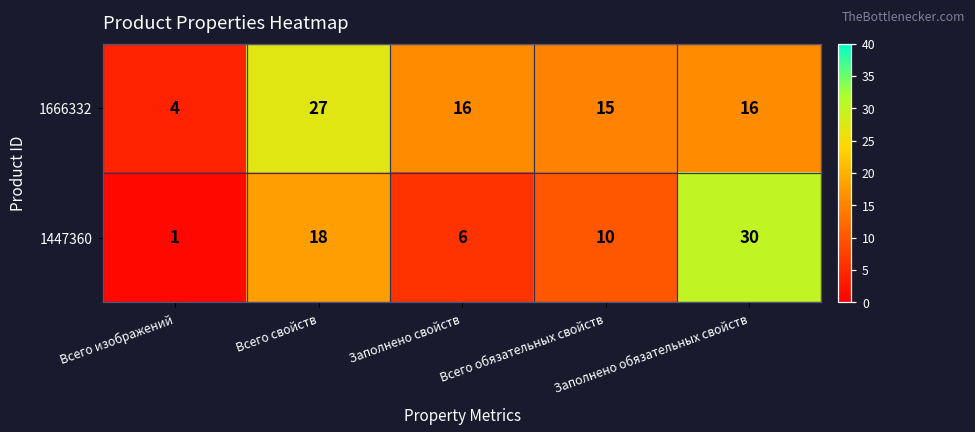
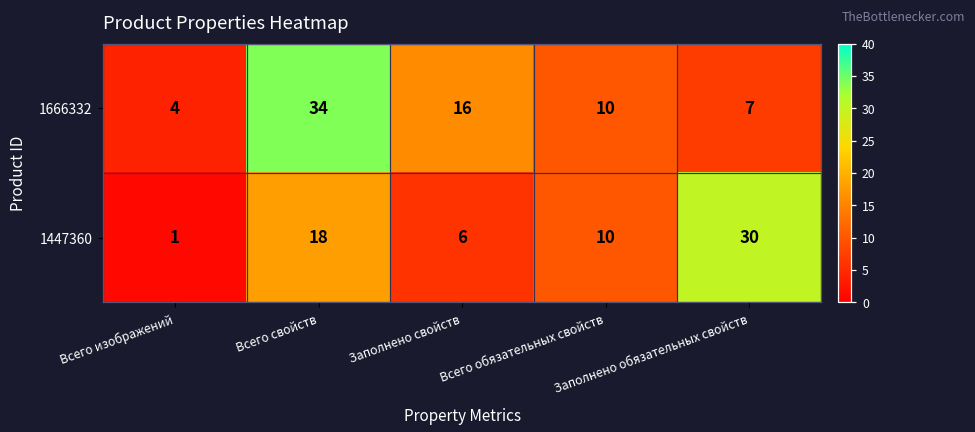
1666332, Всего свойств: 27 -> 34
1666332, Всего обязательных свойств: 15 -> 10
1666332, Заполнено обязательных свойств: 16 -> 7
